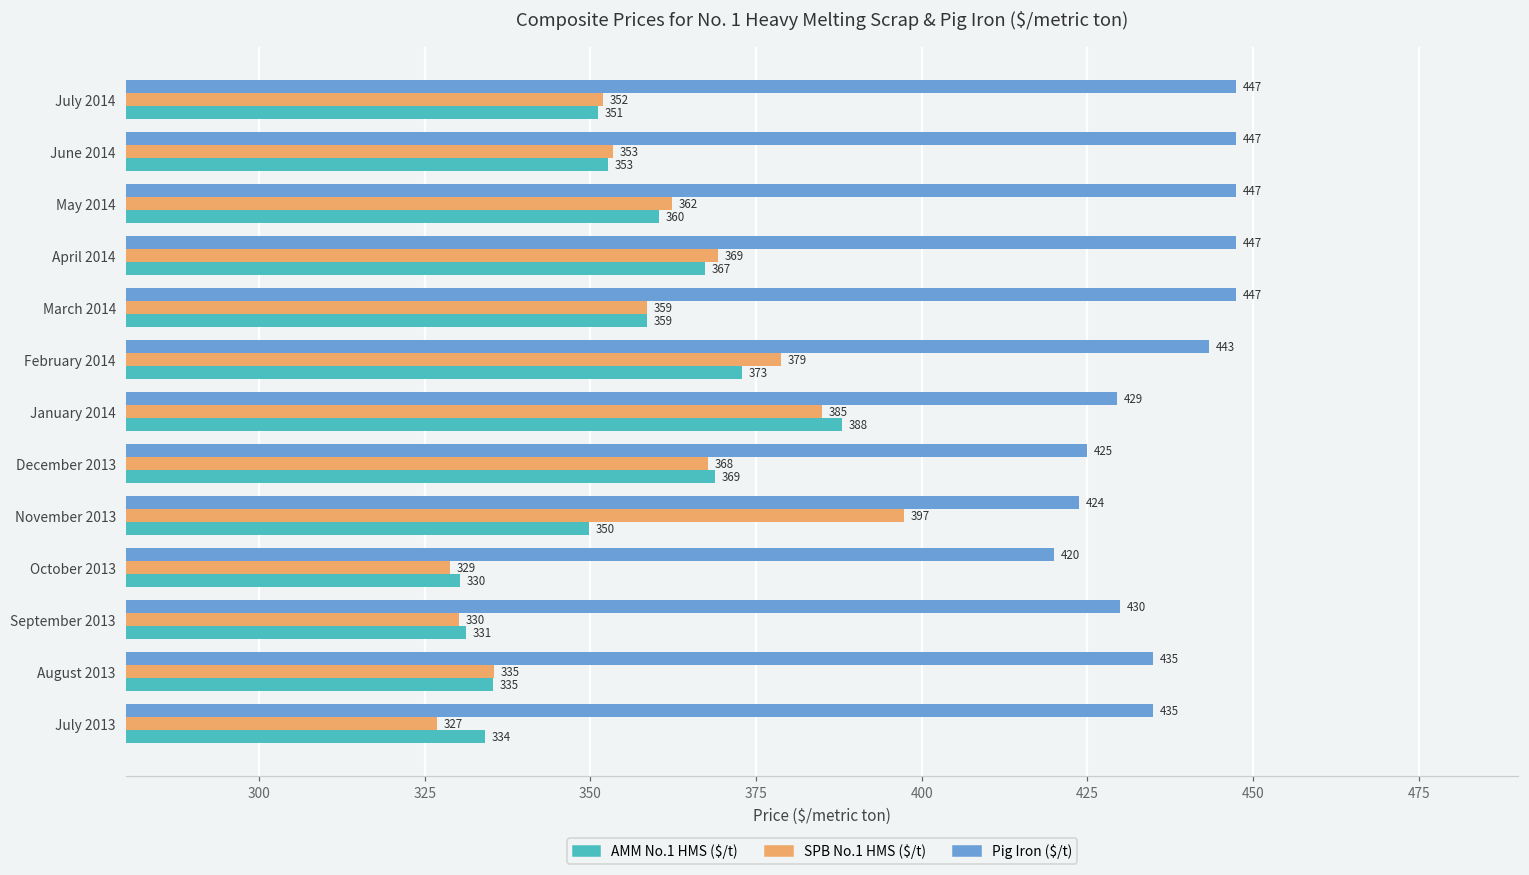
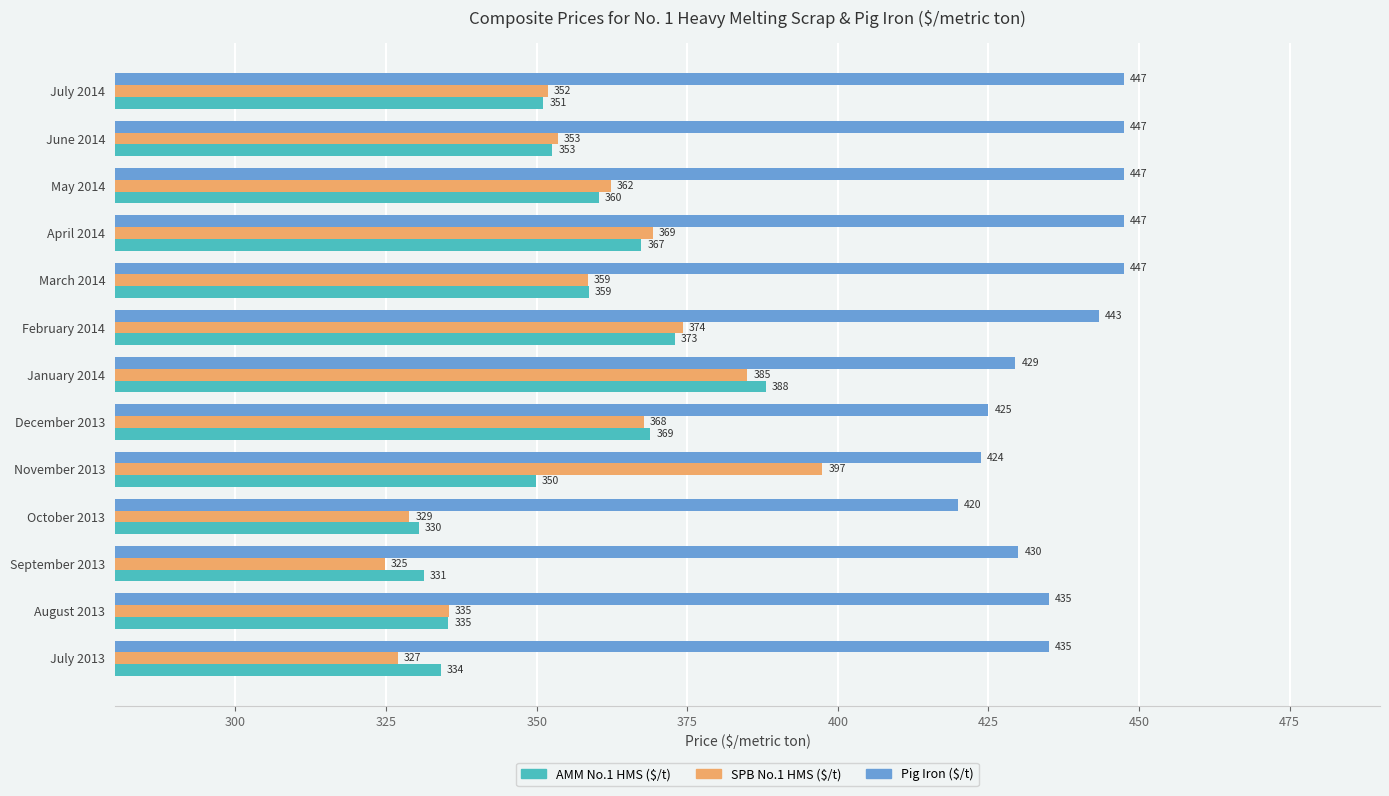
SPB No.1 HMS ($/t), February 2014: 379 -> 374
SPB No.1 HMS ($/t), September 2013: 330 -> 325
